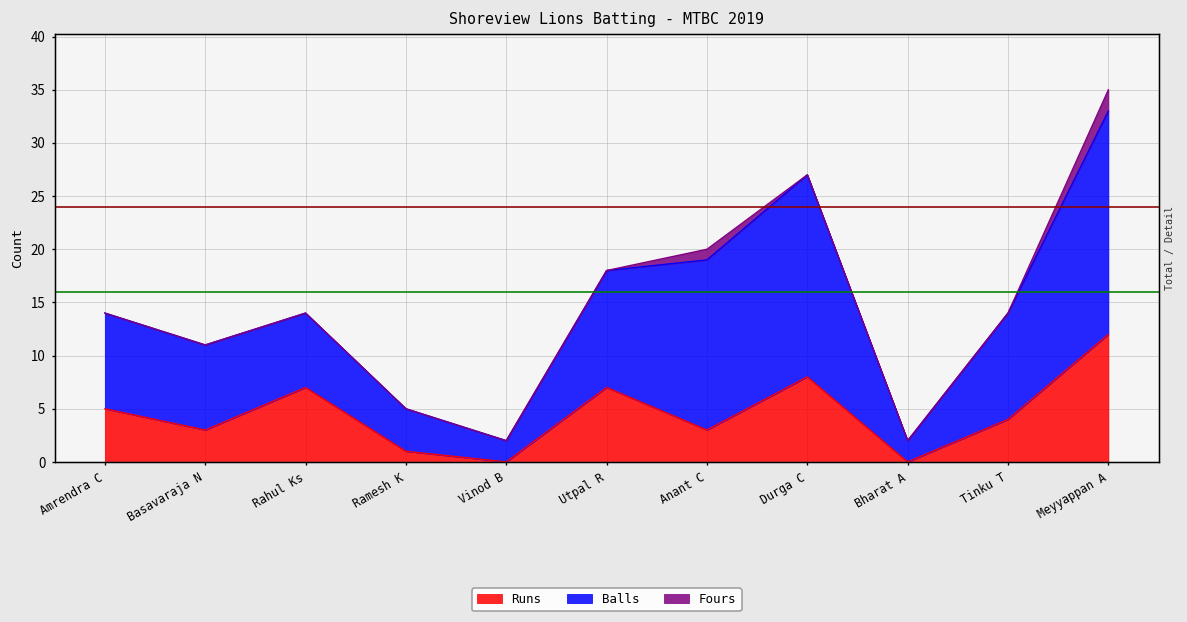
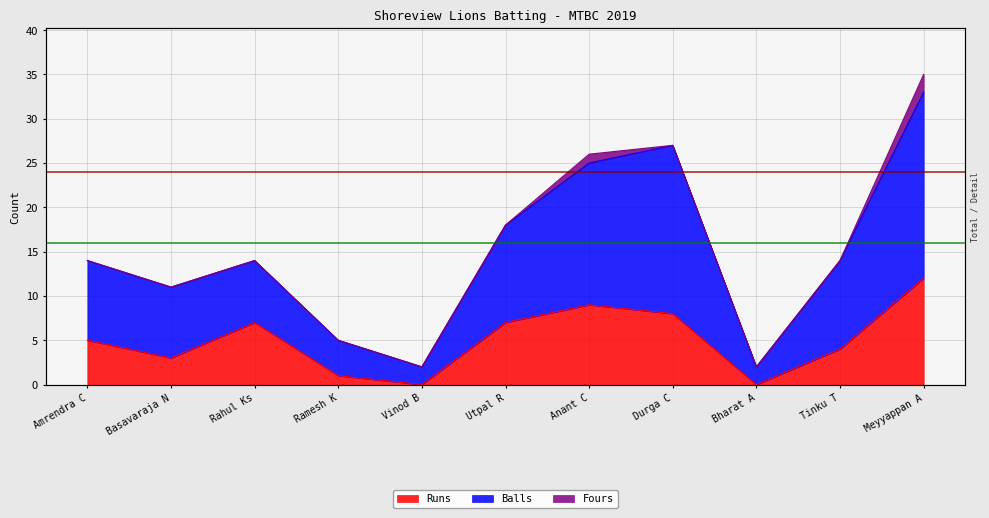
Runs, Anant C: 3 -> 9
